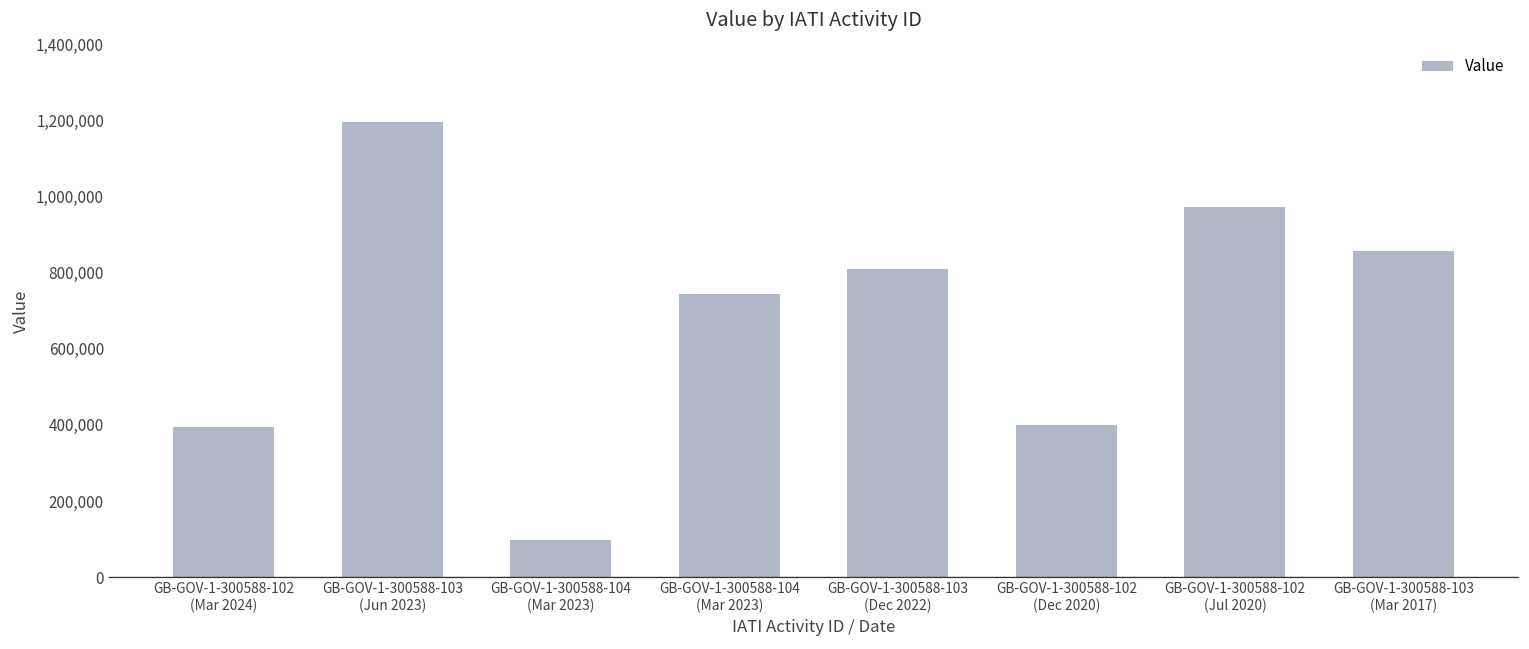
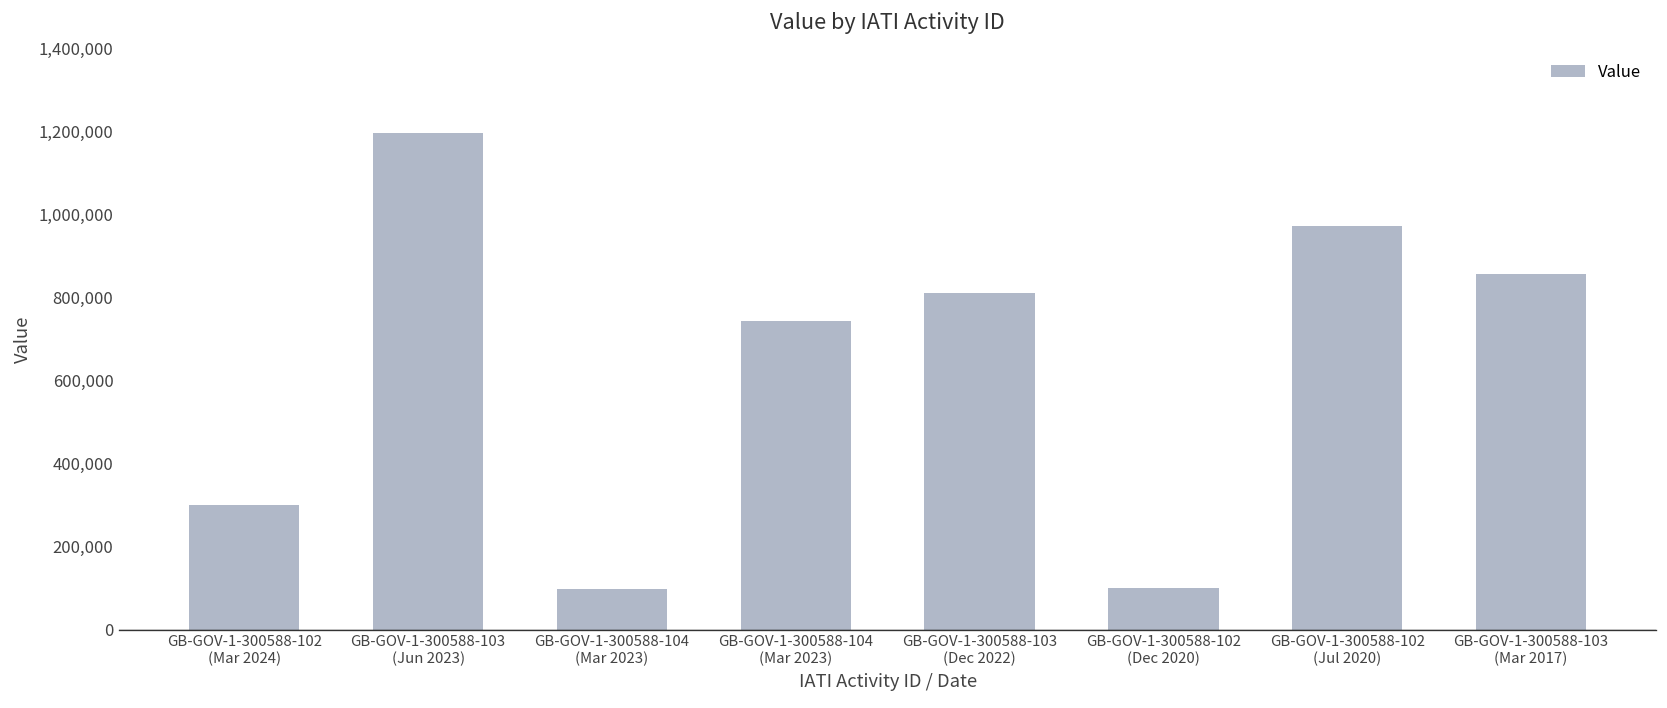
GB-GOV-1-300588-102 (Mar 2024): 390,000 -> 300,000
GB-GOV-1-300588-102 (Dec 2020): 400,000 -> 100,000
